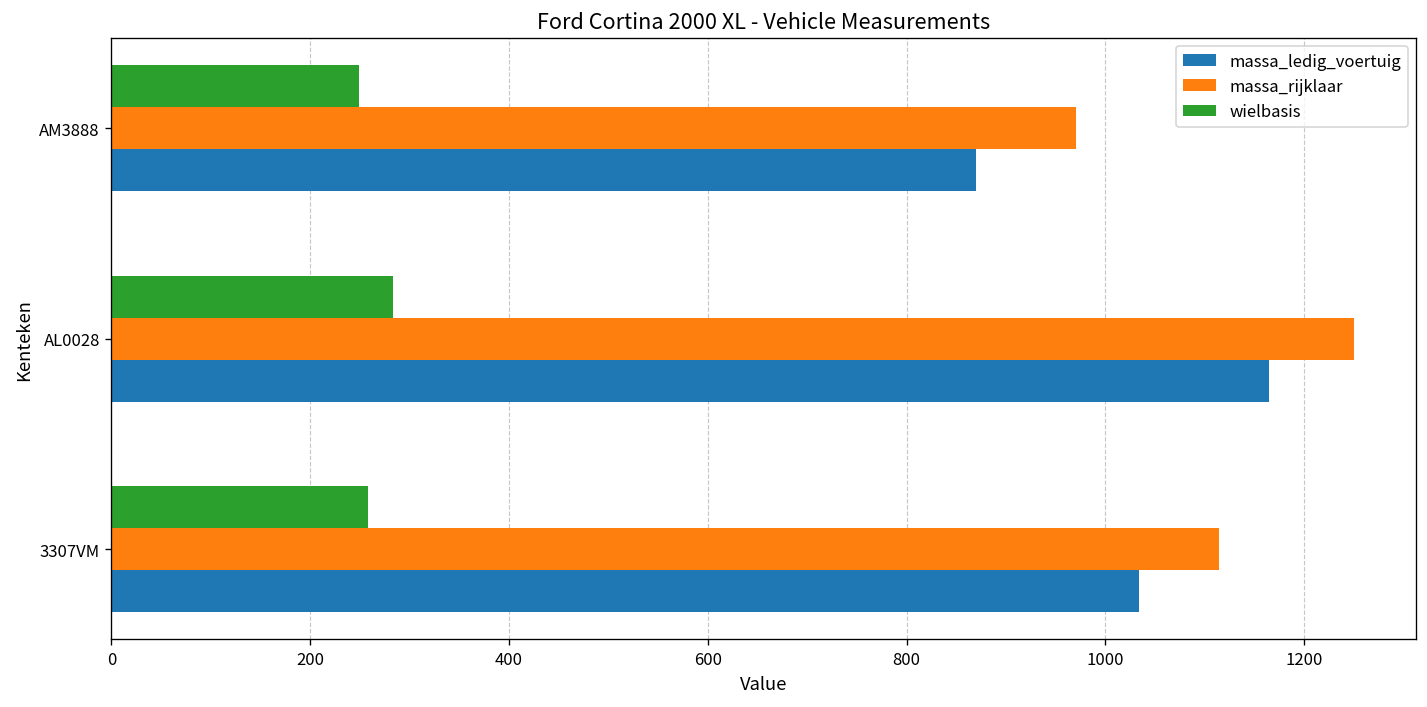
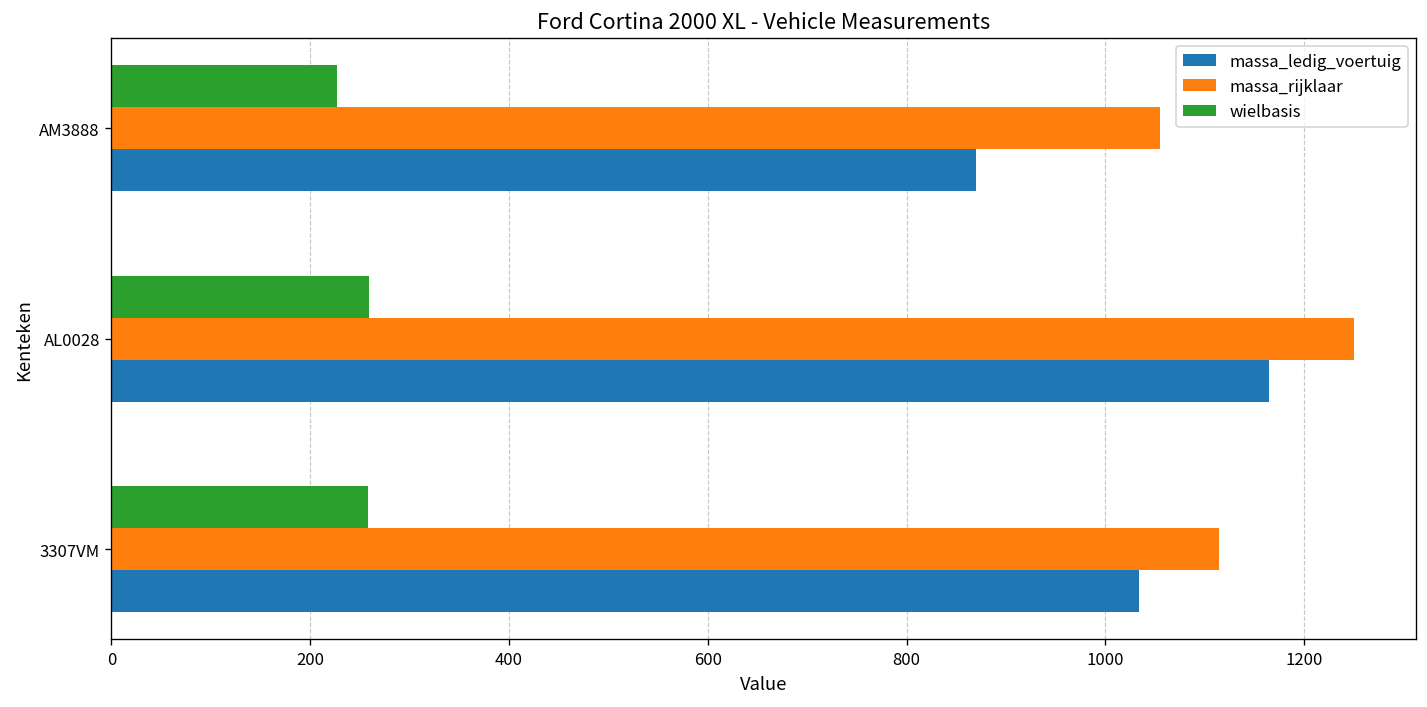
wielbasis, AM3888: 250 -> 230
massa_rijklaar, AM3888: 970 -> 1060
wielbasis, AL0028: 280 -> 260
